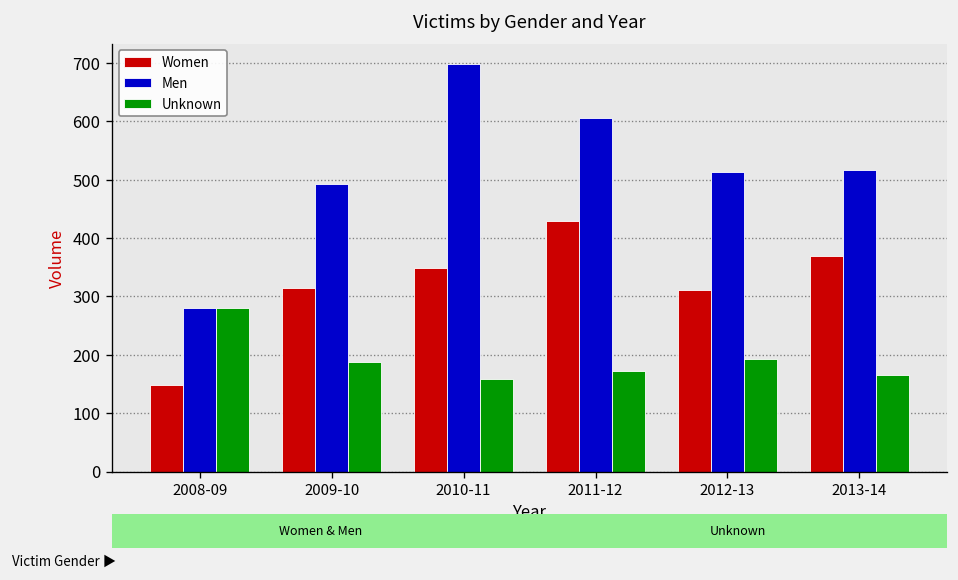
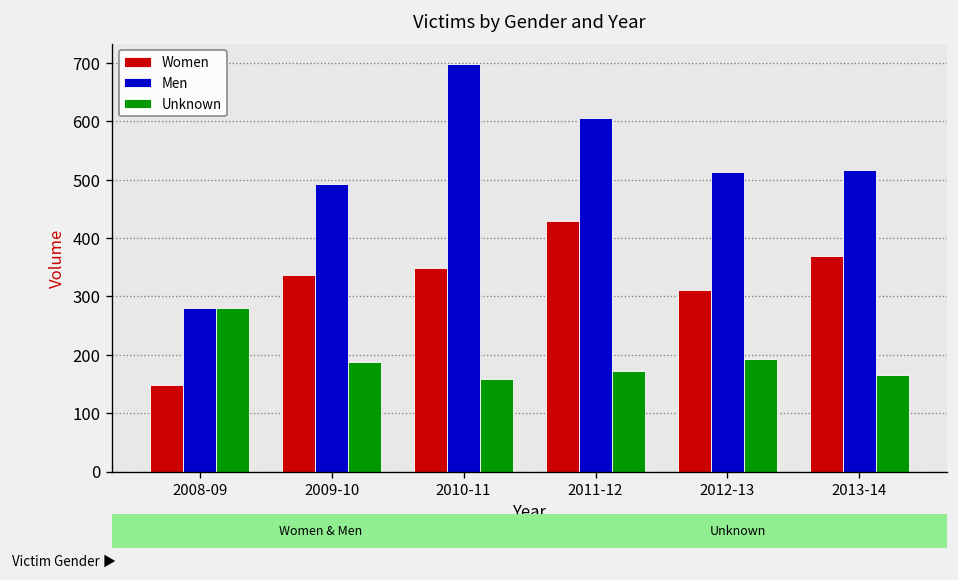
Women, 2009-10: 310 -> 340
